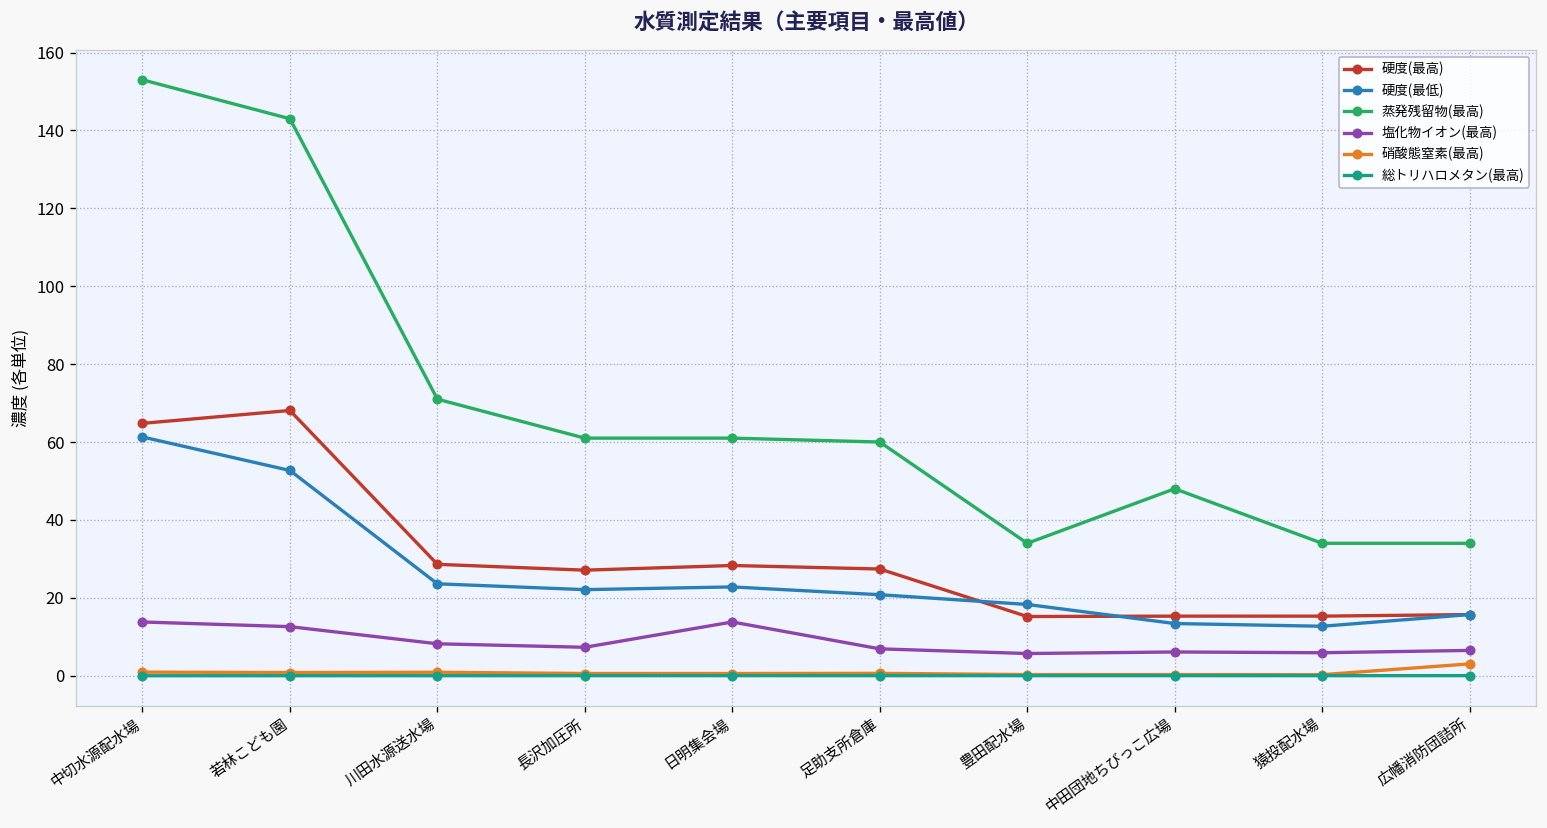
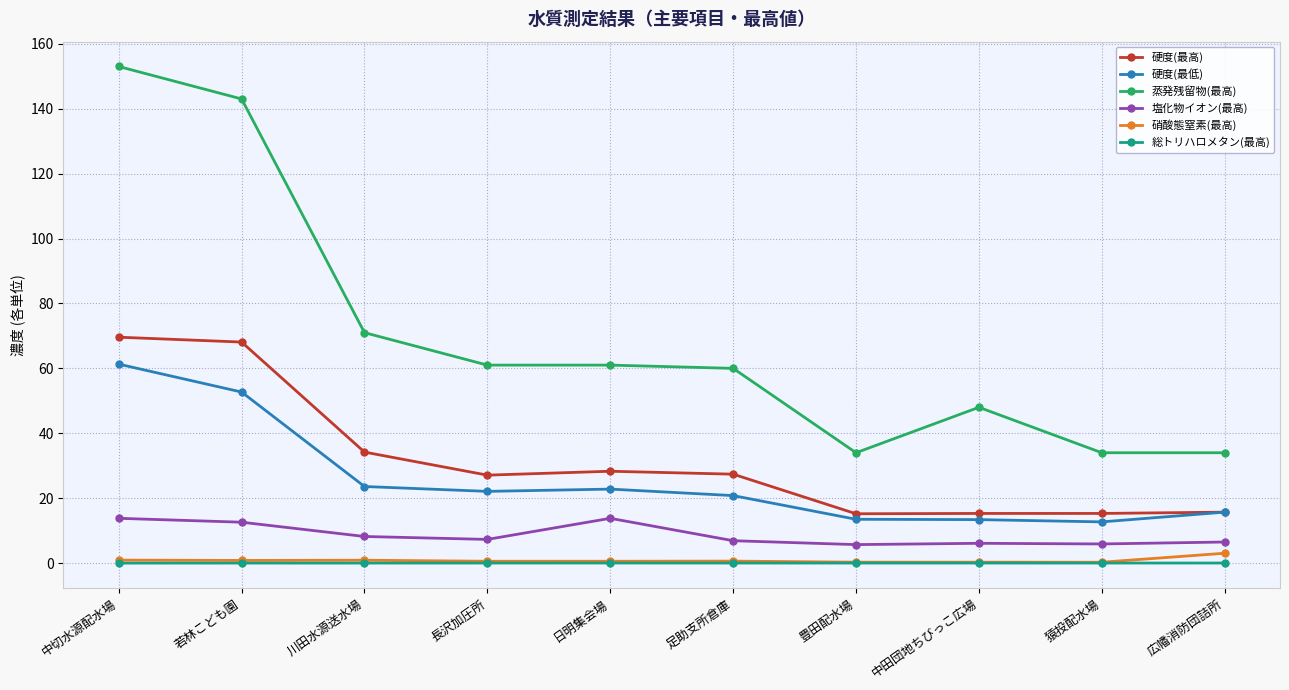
硬度(最高), 中切水源配水場: 65 -> 70
硬度(最高), 川田水源送水場: 29 -> 34
硬度(最低), 豊田配水場: 18 -> 14
